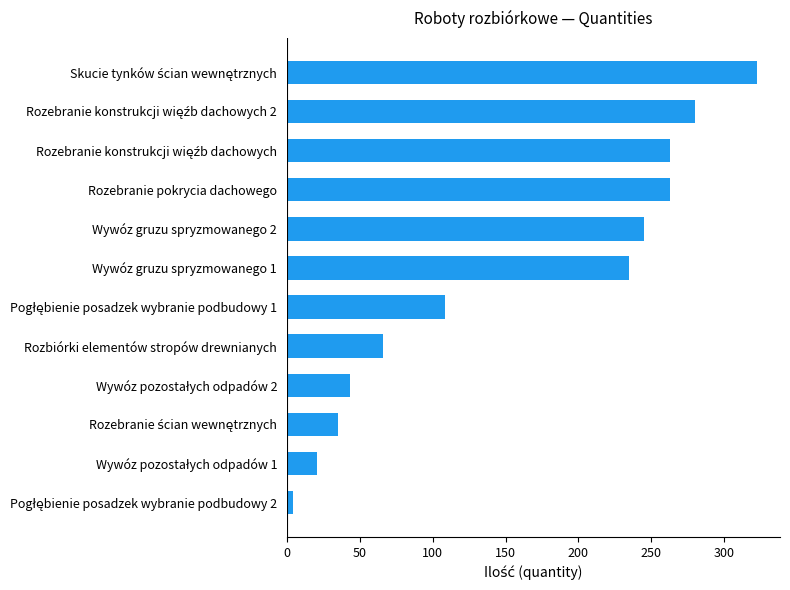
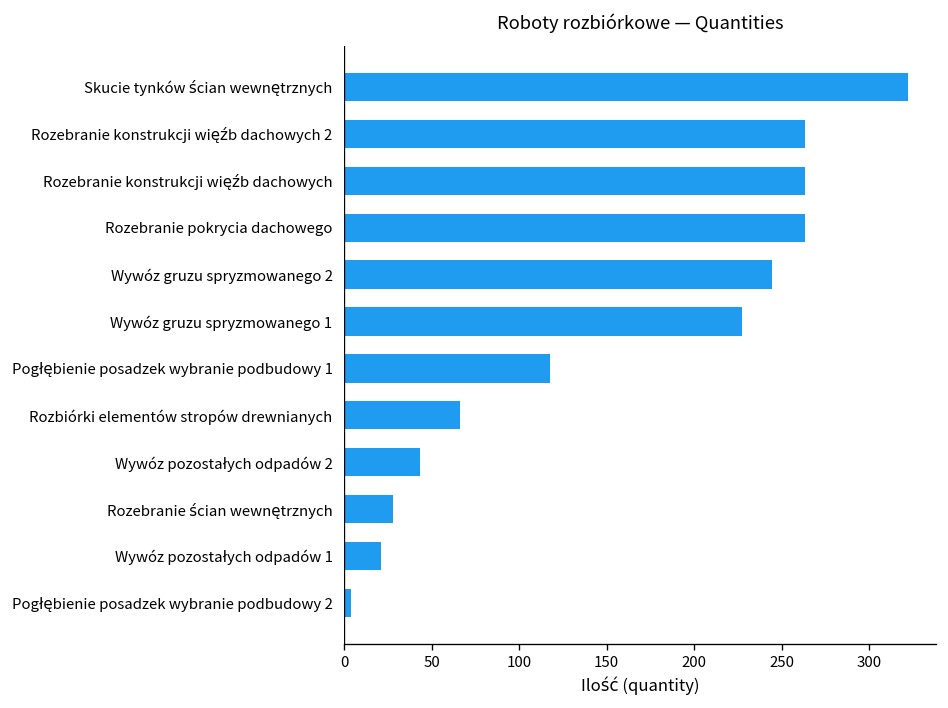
Rozebranie konstrukcji więźb dachowych 2: 280 -> 263
Wywóz gruzu spryzmowanego 1: 234 -> 227
Pogłębienie posadzek wybranie podbudowy 1: 109 -> 118
Rozebranie ścian wewnętrznych: 35 -> 28
